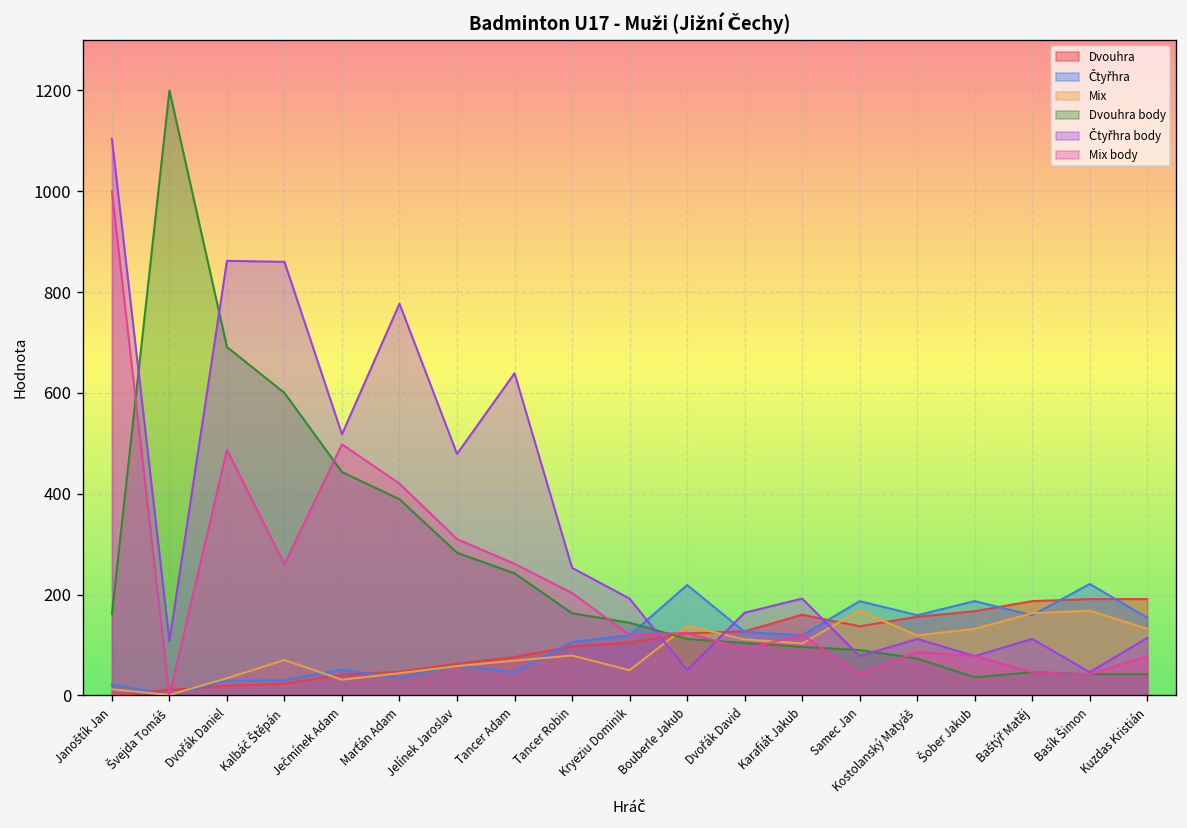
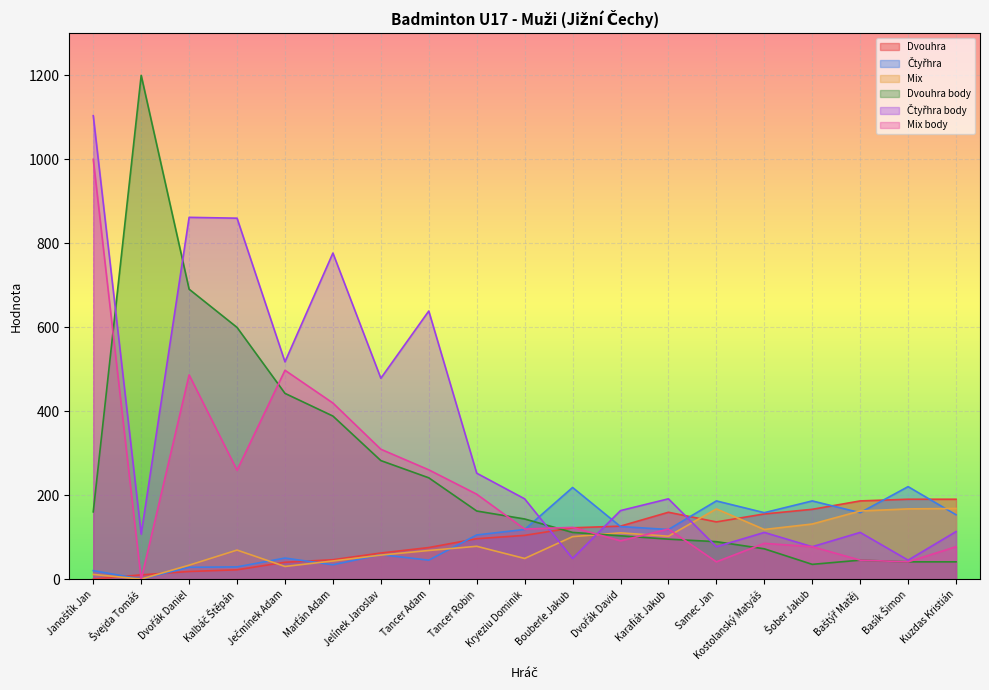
Mix, Bouberle Jakub: 140 -> 100
Mix, Kuzdas Kristián: 130 -> 170
